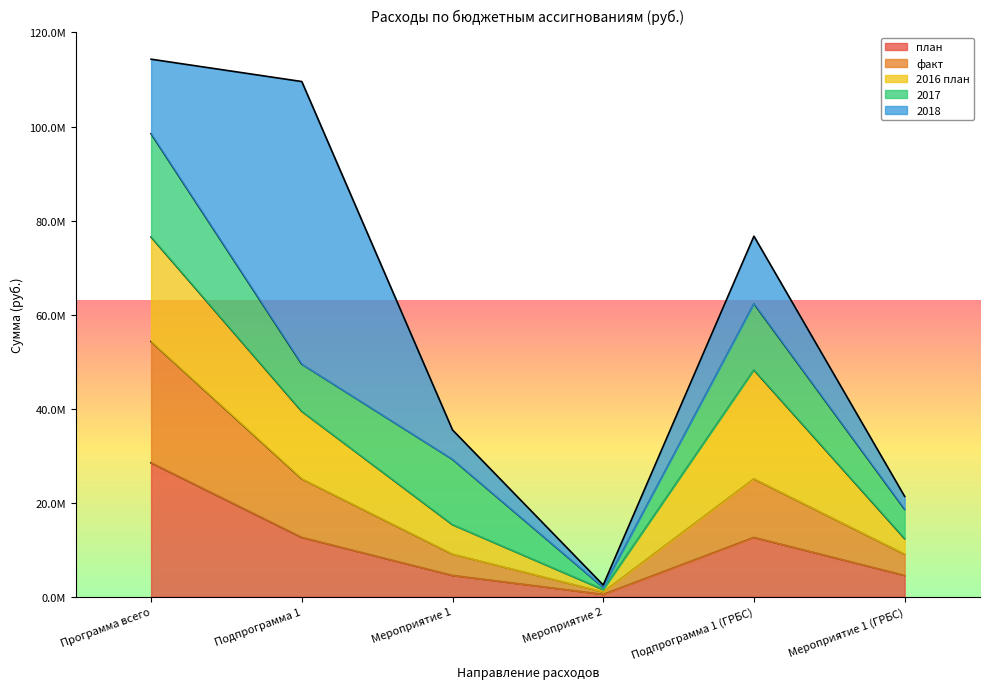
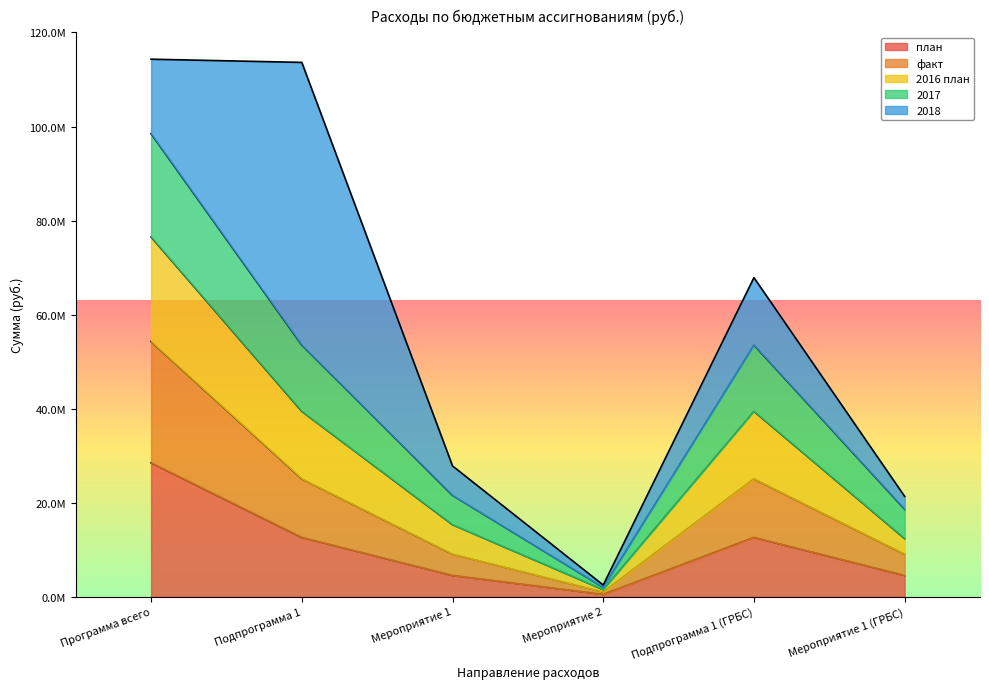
2017, Подпрограмма 1: 10000000 -> 14000000
2017, Мероприятие 1: 14000000 -> 6000000
2016 план, Подпрограмма 1 (ГРБС): 23000000 -> 14000000
